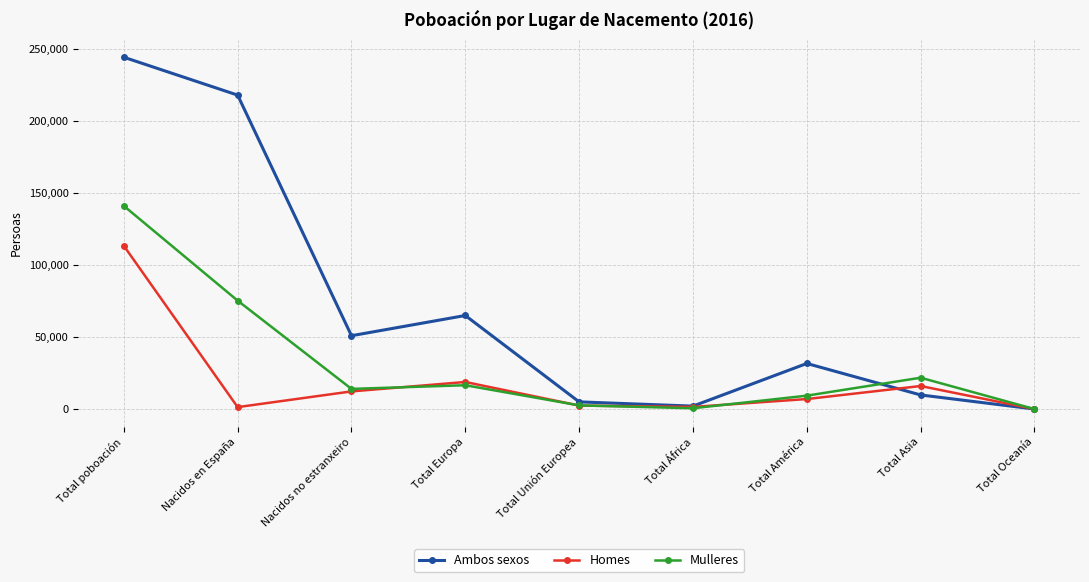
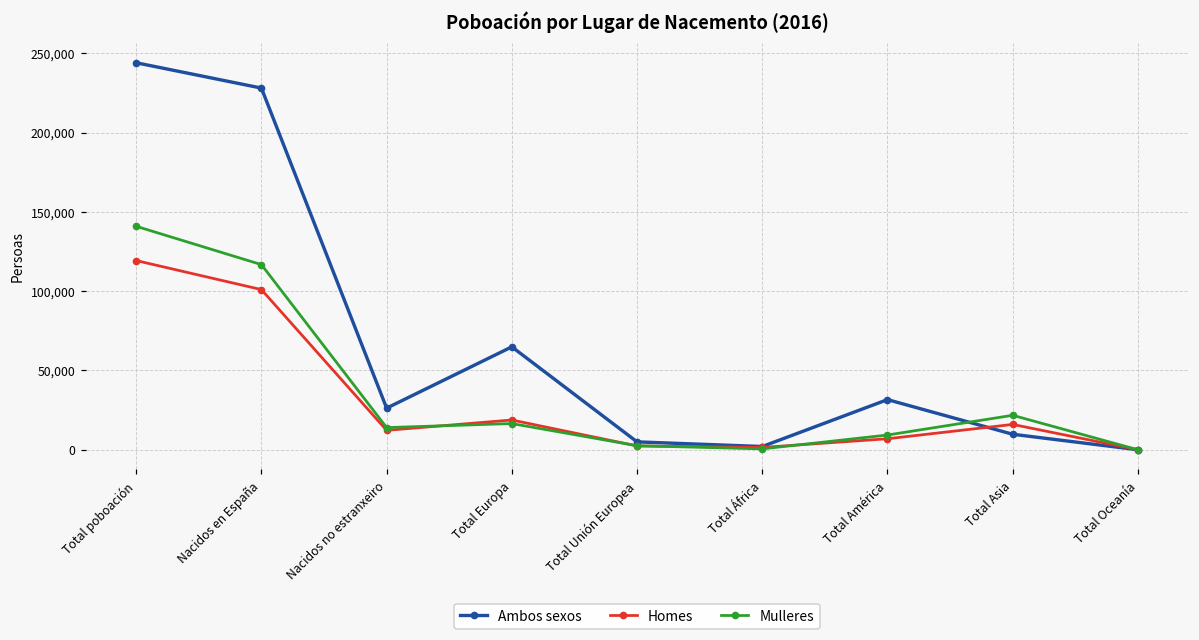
Homes, Total poboación: 113,000 -> 119,000
Ambos sexos, Nacidos en España: 218,000 -> 228,000
Homes, Nacidos en España: 1,000 -> 101,000
Mulleres, Nacidos en España: 75,000 -> 117,000
Ambos sexos, Nacidos no estranxeiro: 51,000 -> 26,000
